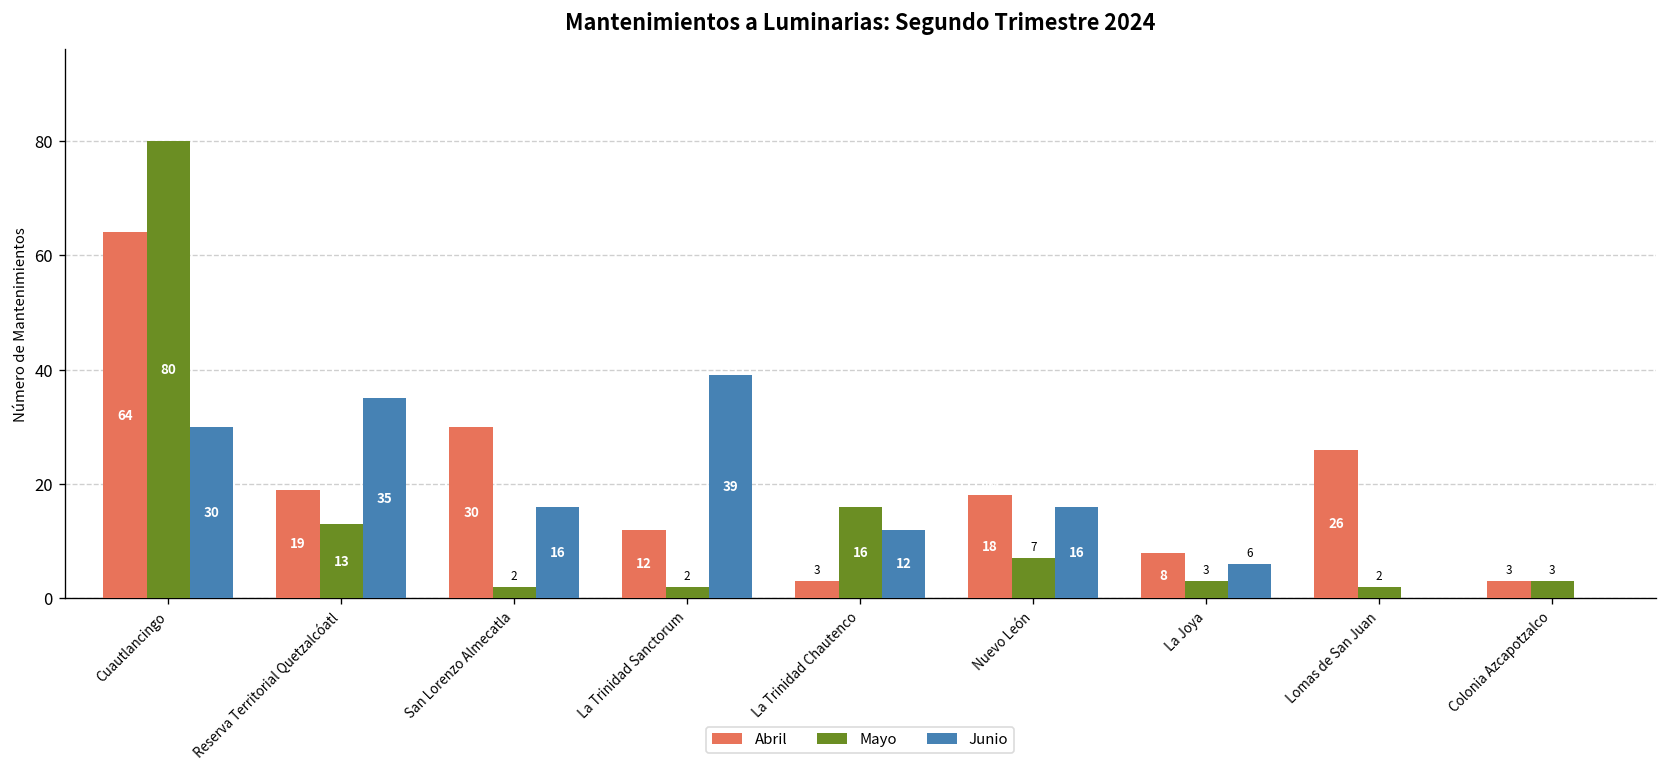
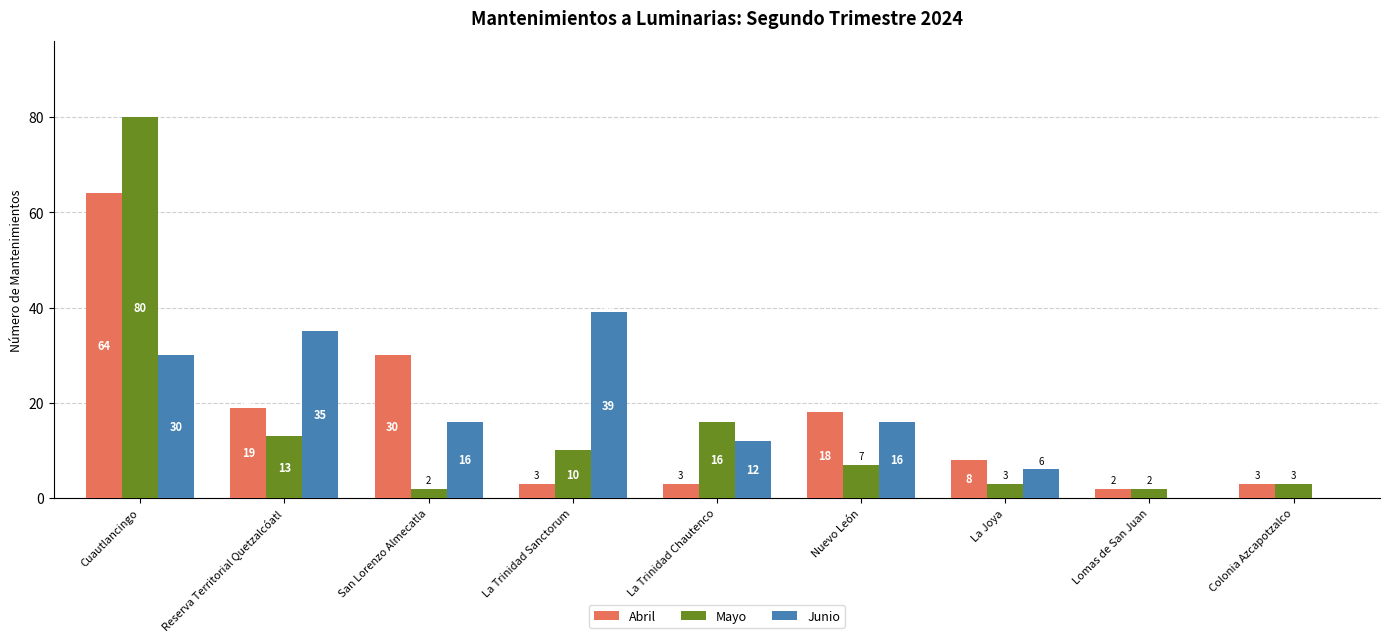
Abril, La Trinidad Sanctorum: 12 -> 3
Mayo, La Trinidad Sanctorum: 2 -> 10
Abril, Lomas de San Juan: 26 -> 2
